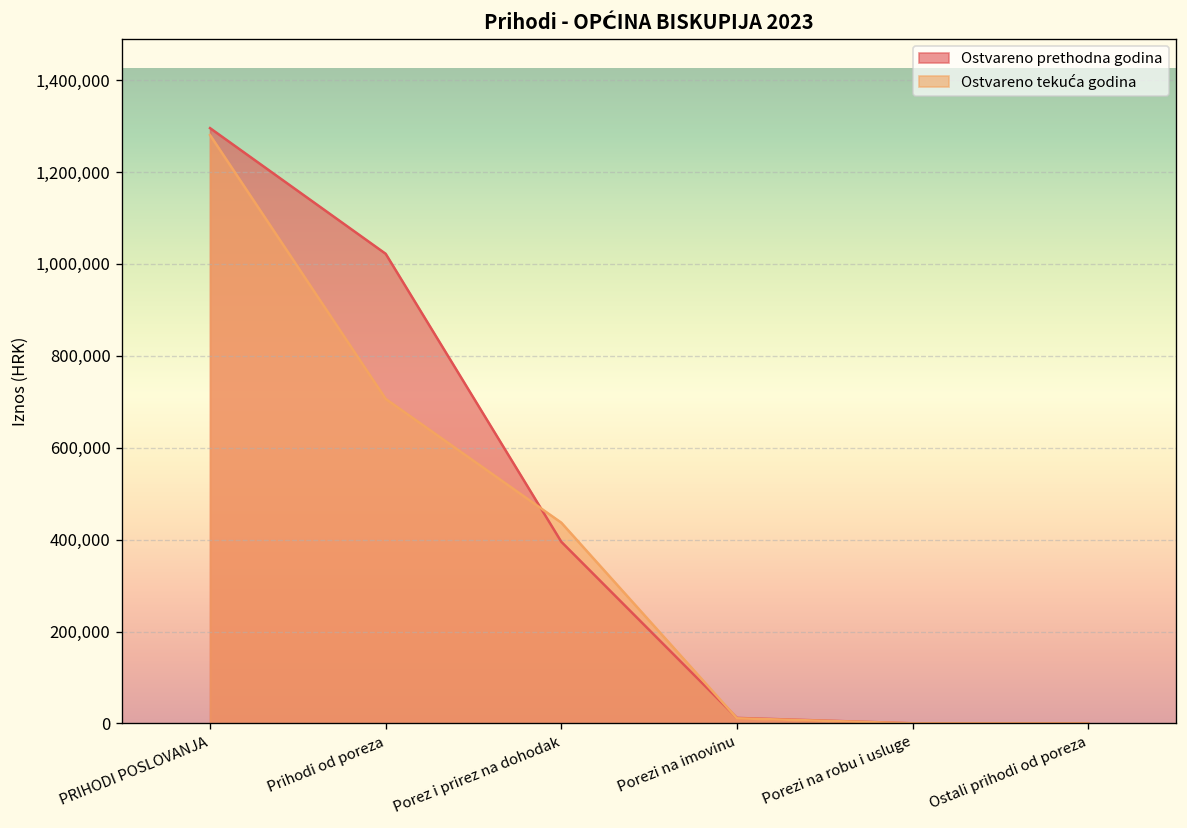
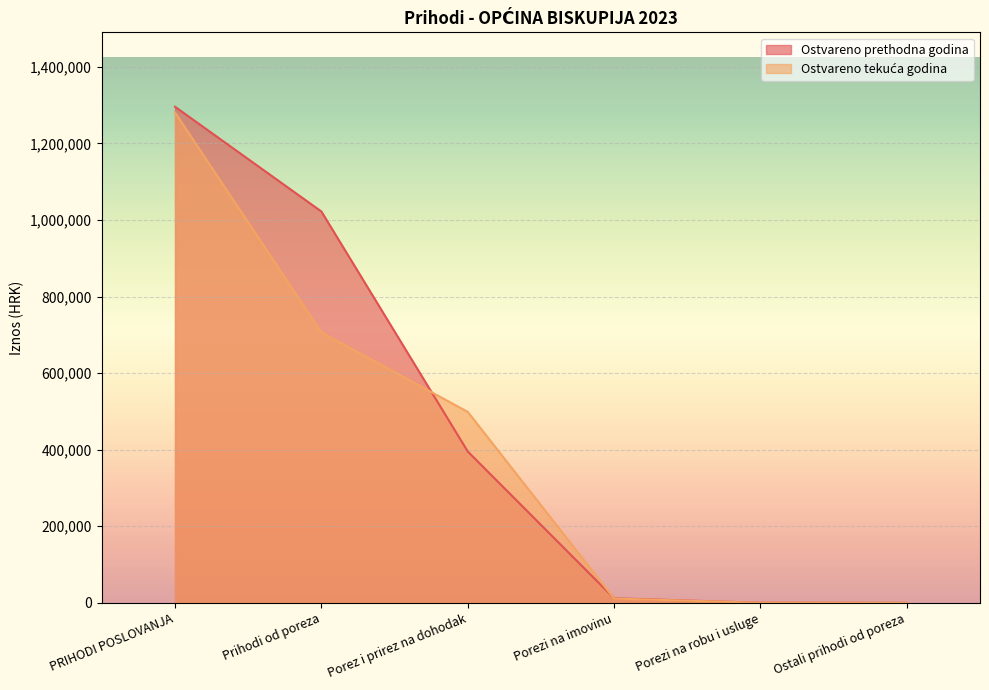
Ostvareno tekuća godina, Porez i prirez na dohodak: 440,000 -> 500,000
